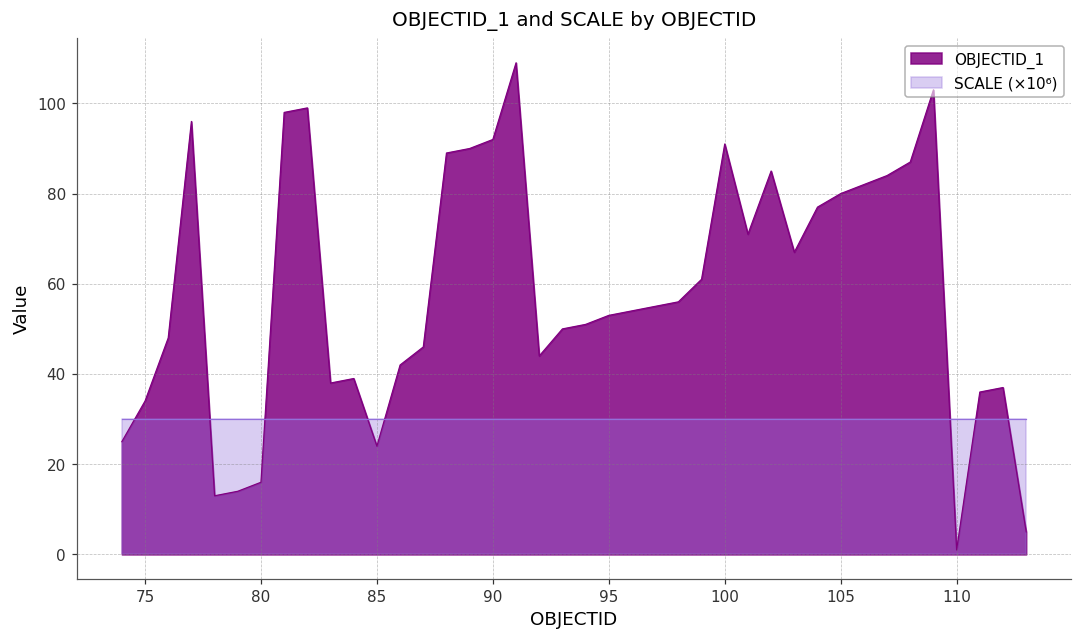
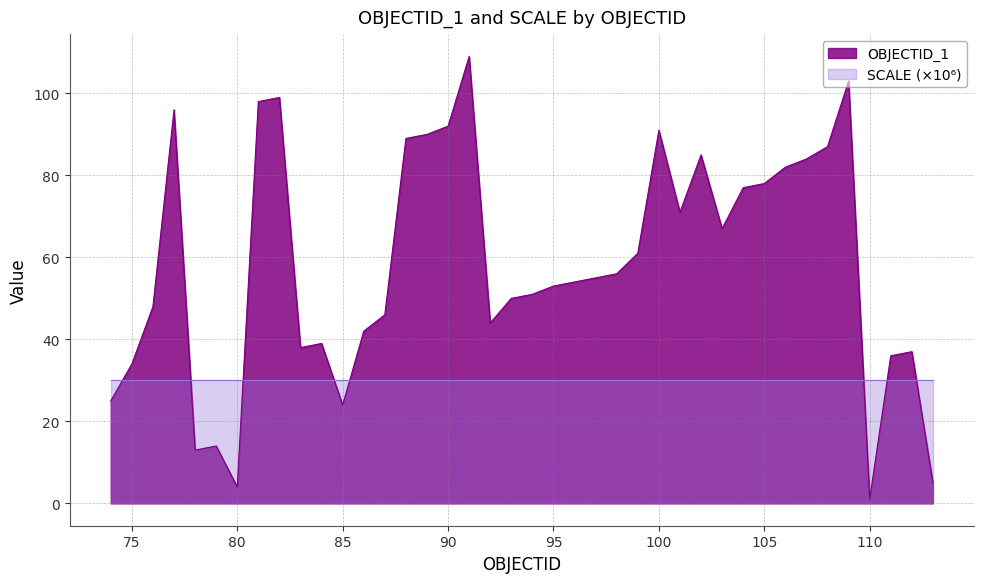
OBJECTID_1, 80: 16 -> 4
OBJECTID_1, 105: 80 -> 78
